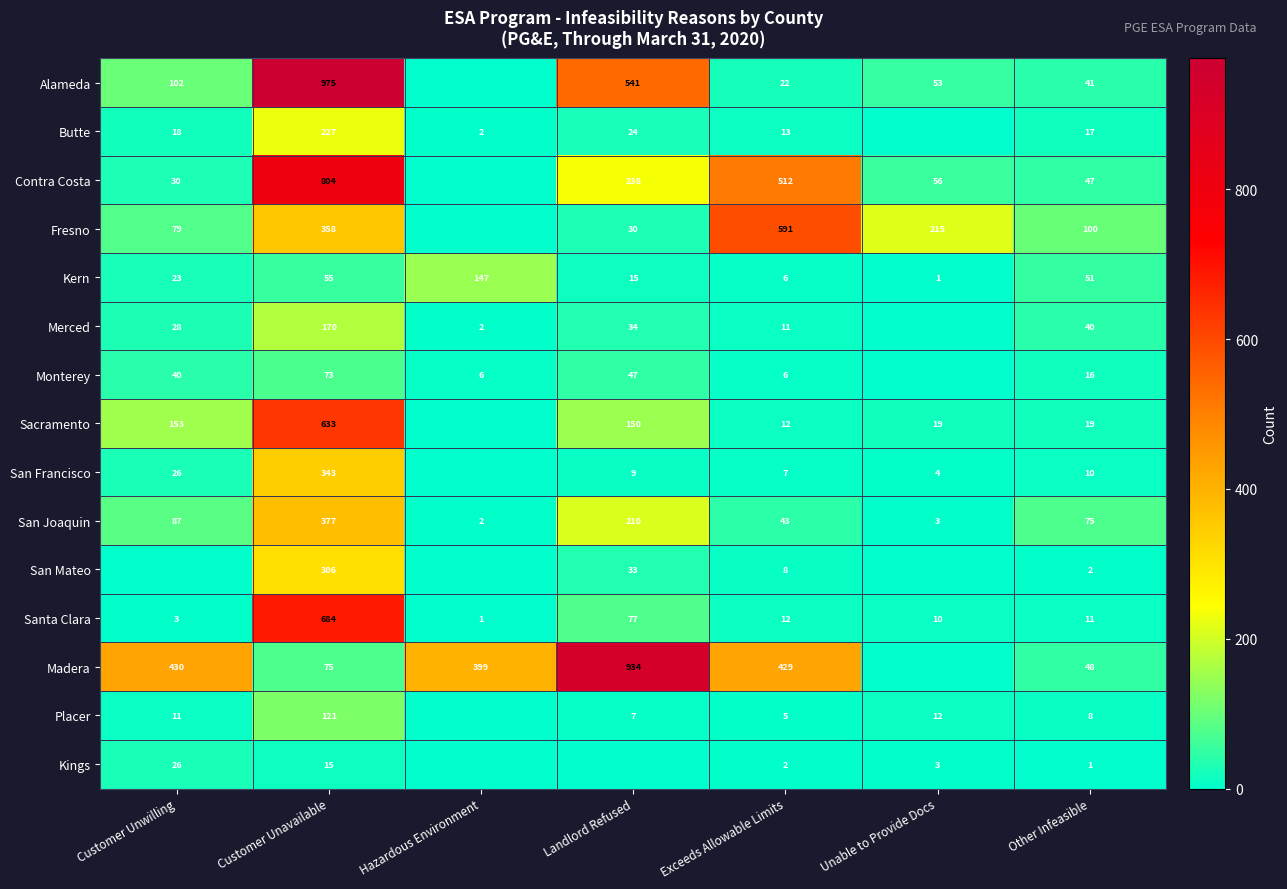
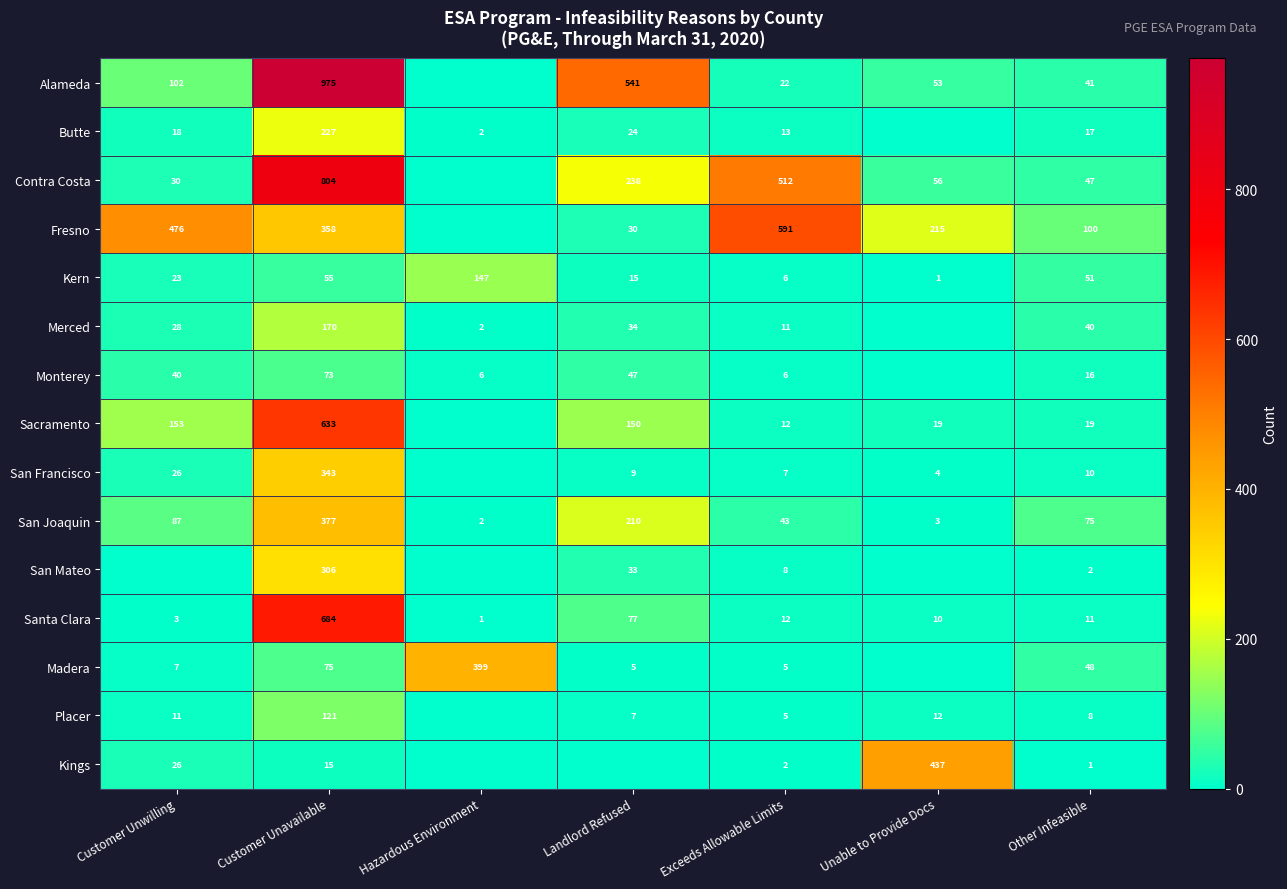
Fresno, Customer Unwilling: 79 -> 476
Madera, Customer Unwilling: 430 -> 7
Madera, Landlord Refused: 934 -> 5
Madera, Exceeds Allowable Limits: 429 -> 5
Kings, Unable to Provide Docs: 3 -> 437
